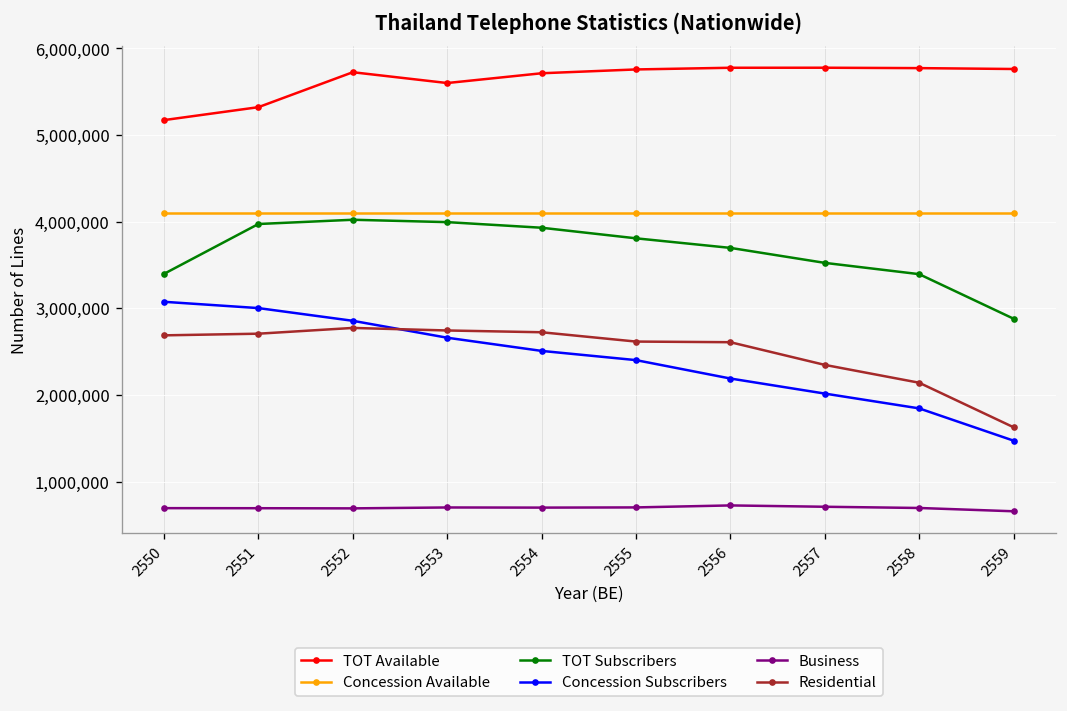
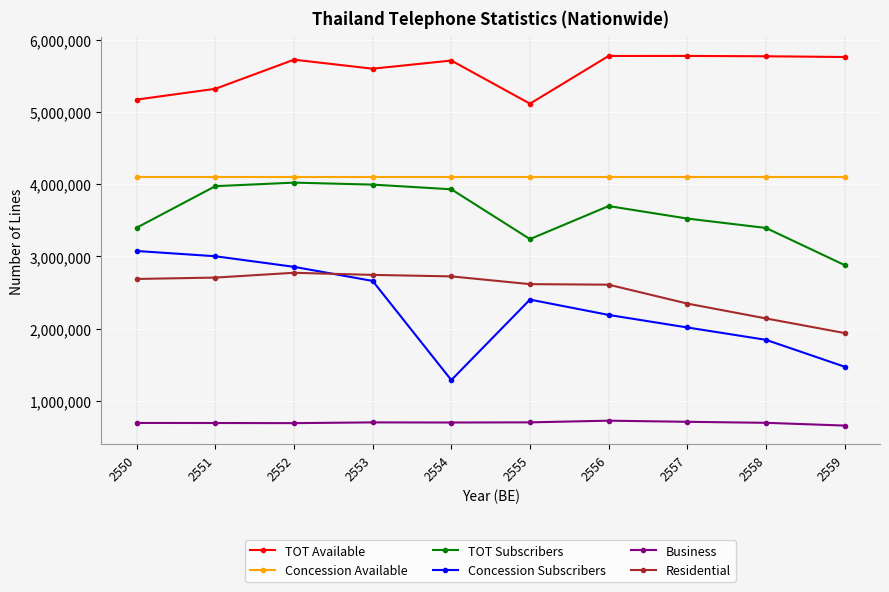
Concession Subscribers, 2554: 2,500,000 -> 1,300,000
TOT Available, 2555: 5,800,000 -> 5,100,000
TOT Subscribers, 2555: 3,800,000 -> 3,200,000
Residential, 2559: 1,600,000 -> 1,900,000
